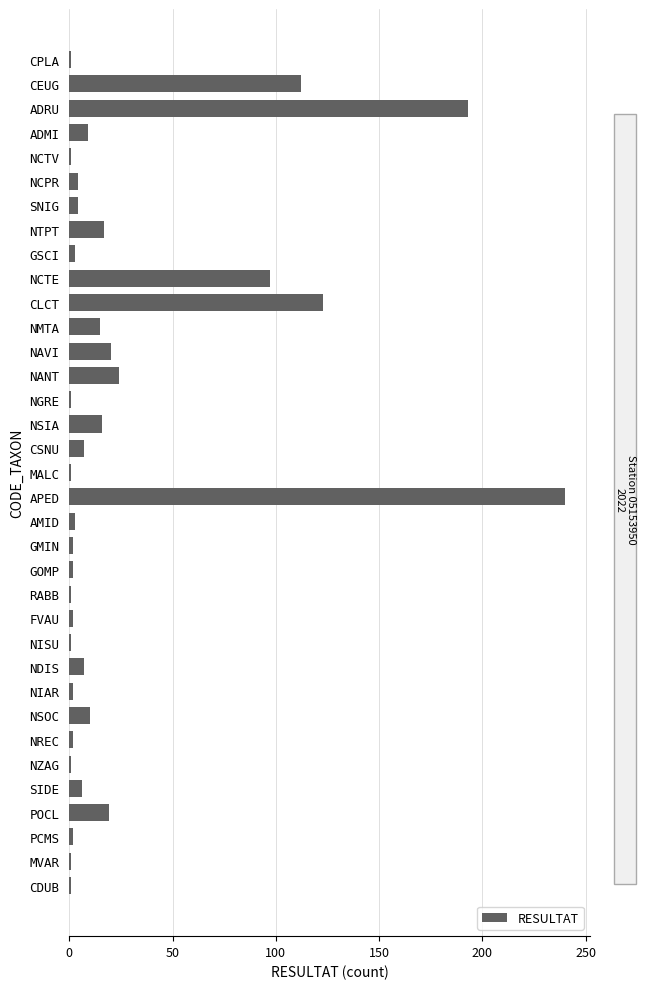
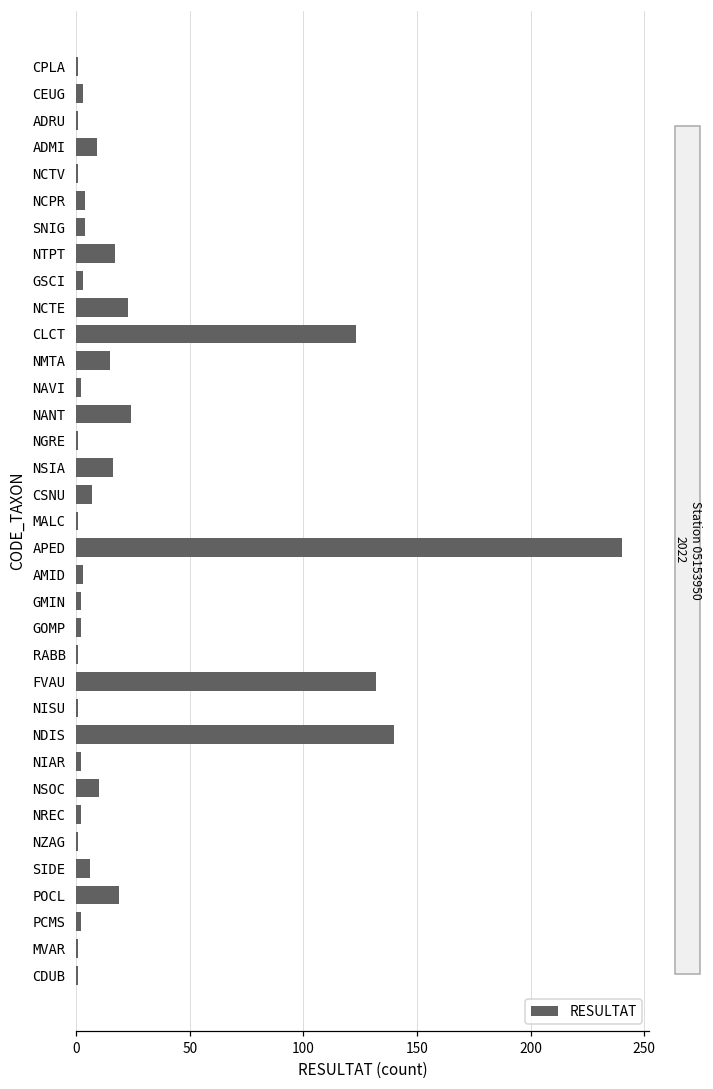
CEUG: 112 -> 3
ADRU: 193 -> 1
NCTE: 97 -> 23
NAVI: 20 -> 2
FVAU: 2 -> 132
NDIS: 7 -> 140
